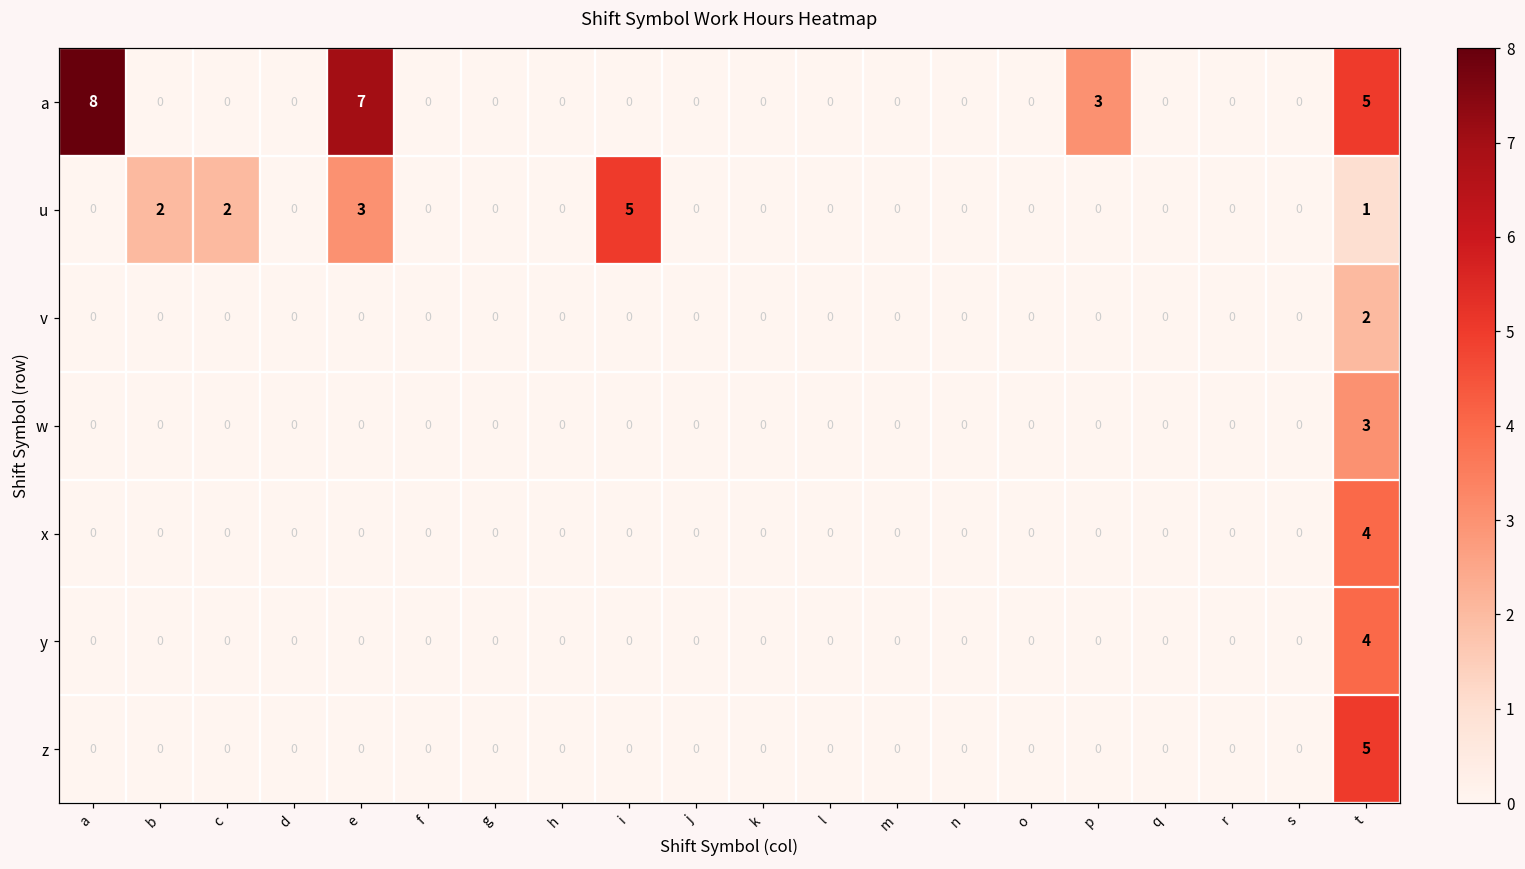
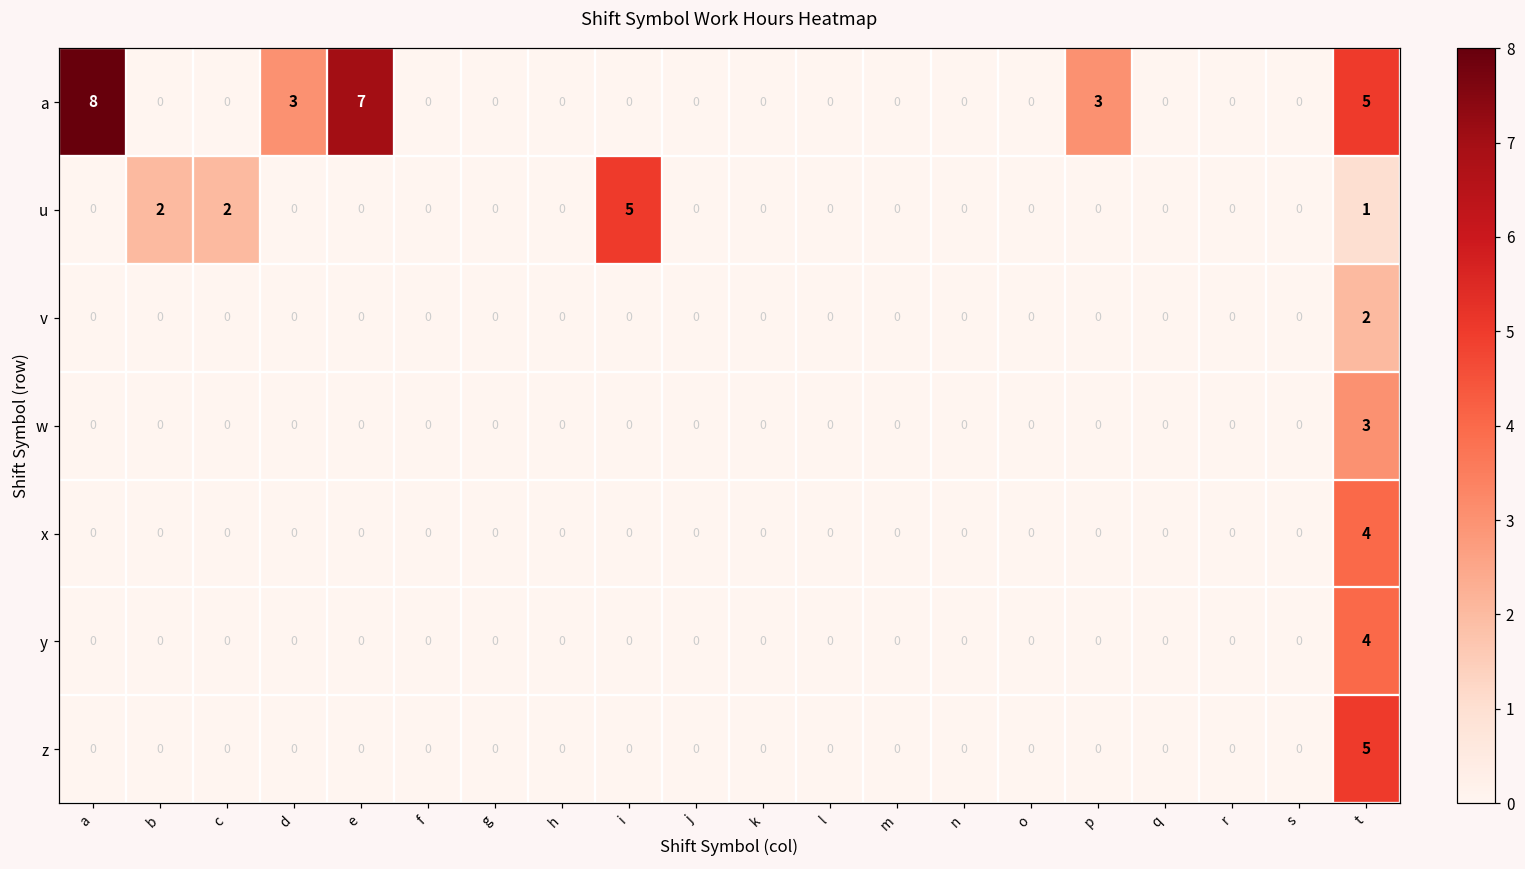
a, d: 0 -> 3
u, e: 3 -> 0
